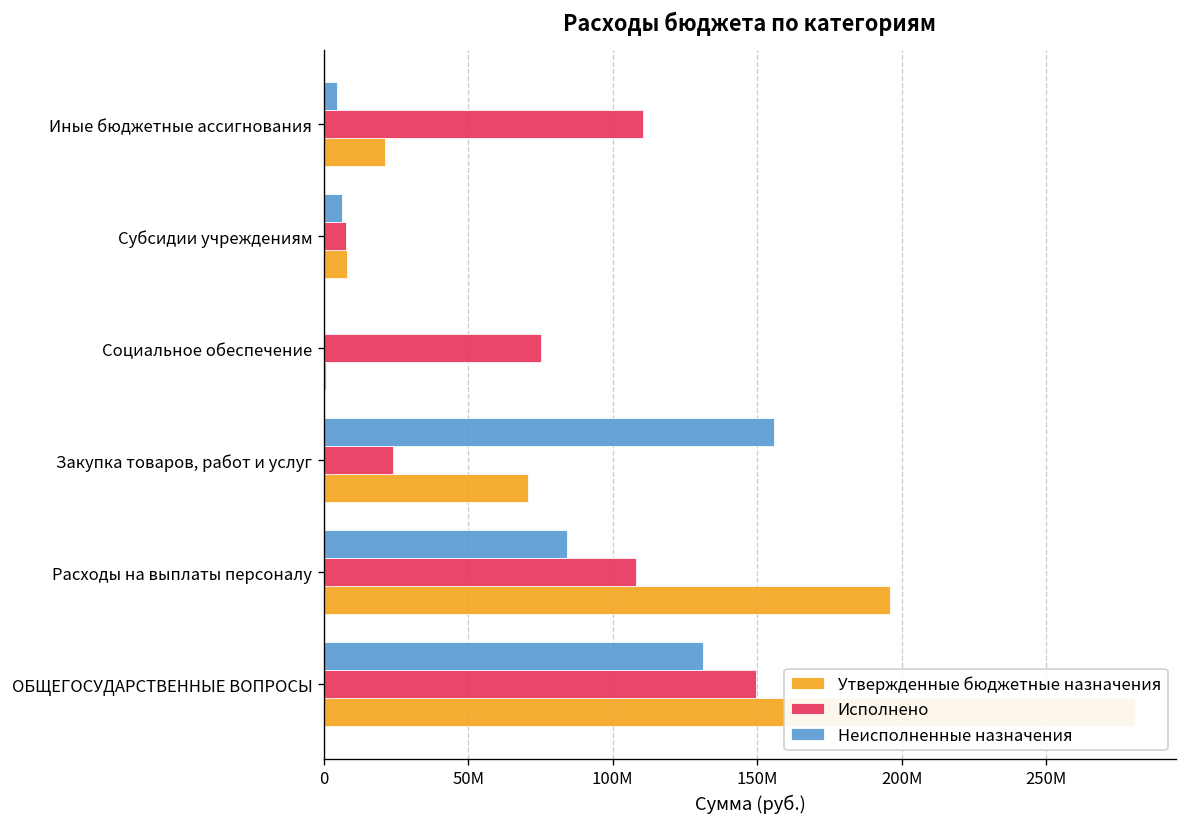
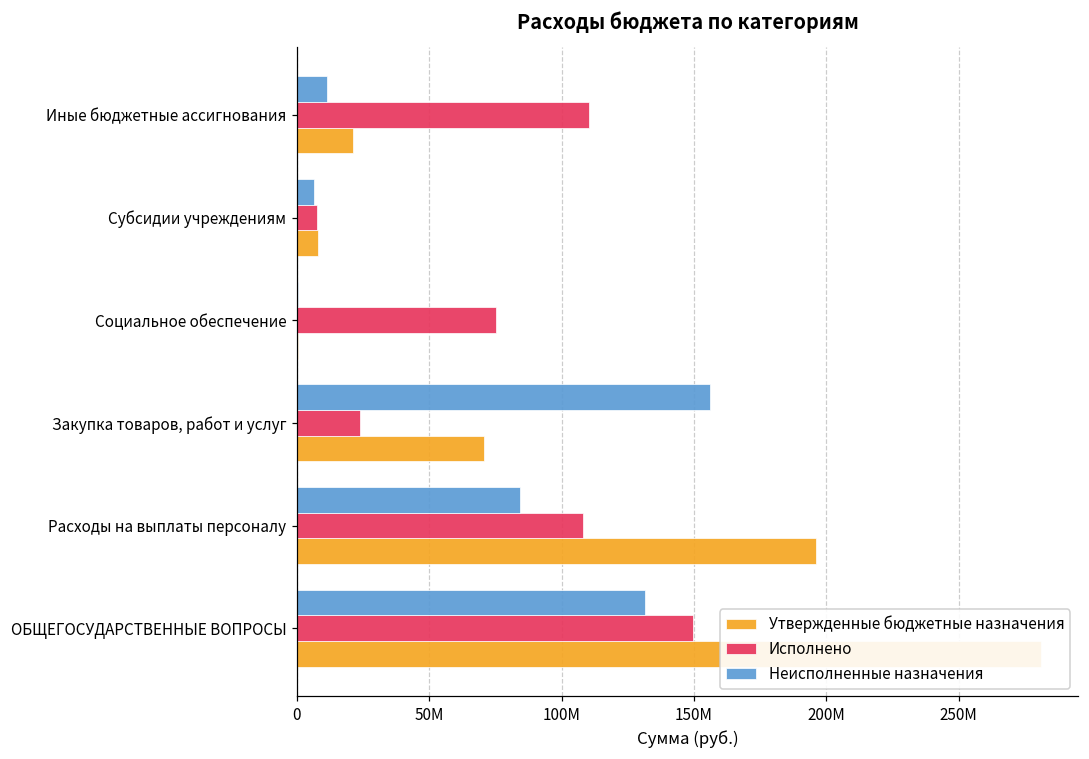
Неисполненные назначения, Иные бюджетные ассигнования: 4000000 -> 11000000
